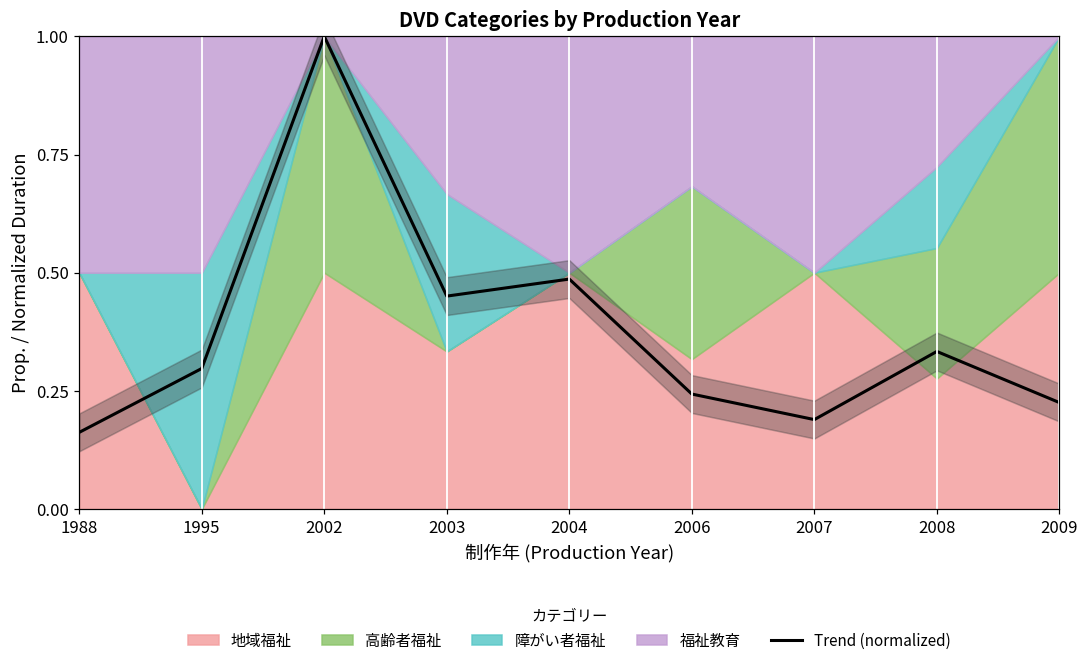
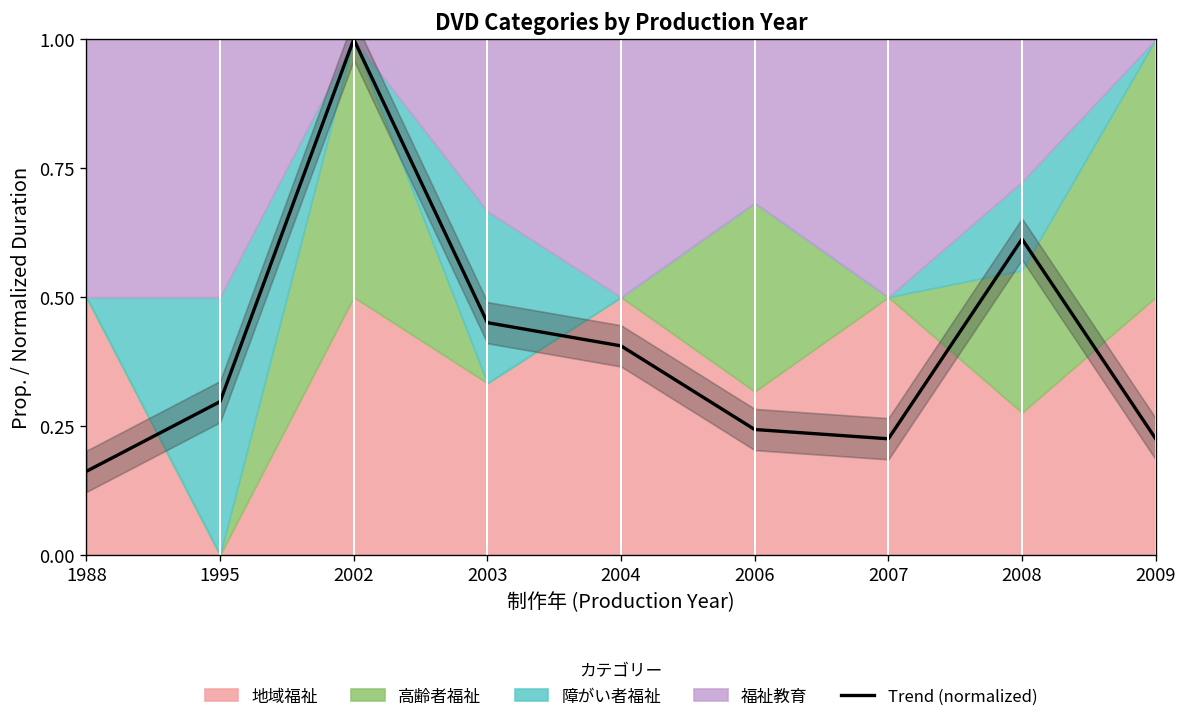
Trend (normalized), 2004: 0.49 -> 0.41
Trend (normalized), 2007: 0.19 -> 0.23
Trend (normalized), 2008: 0.33 -> 0.61
